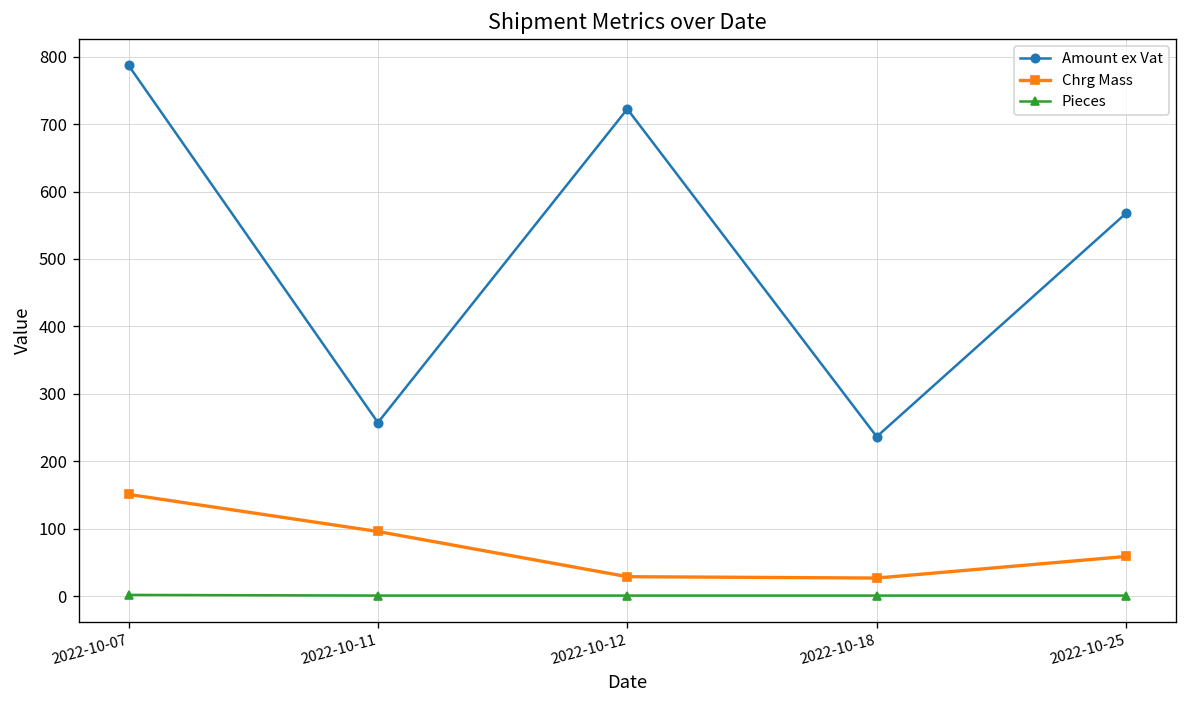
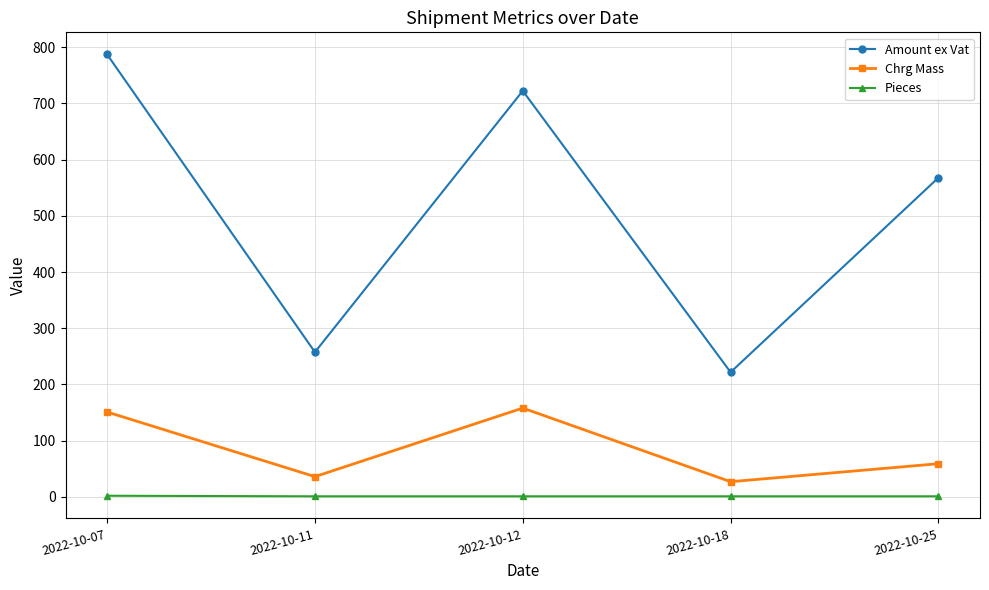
Chrg Mass, 2022-10-11: 100 -> 40
Chrg Mass, 2022-10-12: 30 -> 160
Amount ex Vat, 2022-10-18: 240 -> 220
